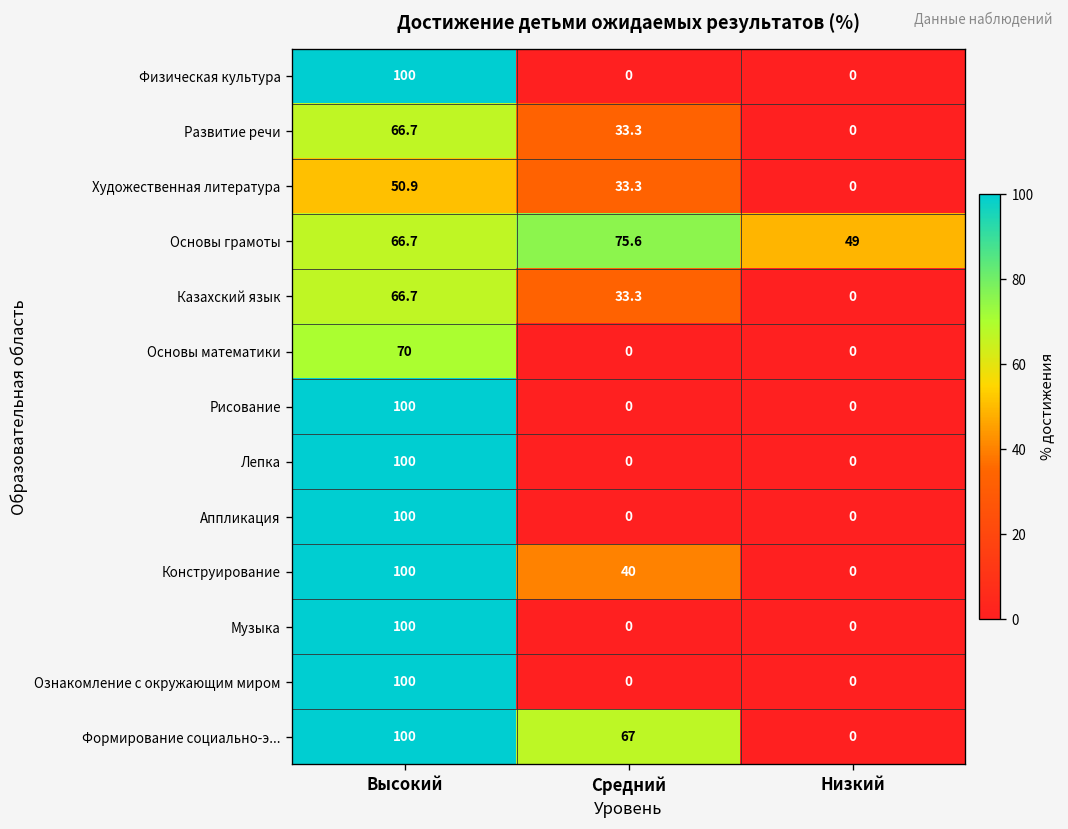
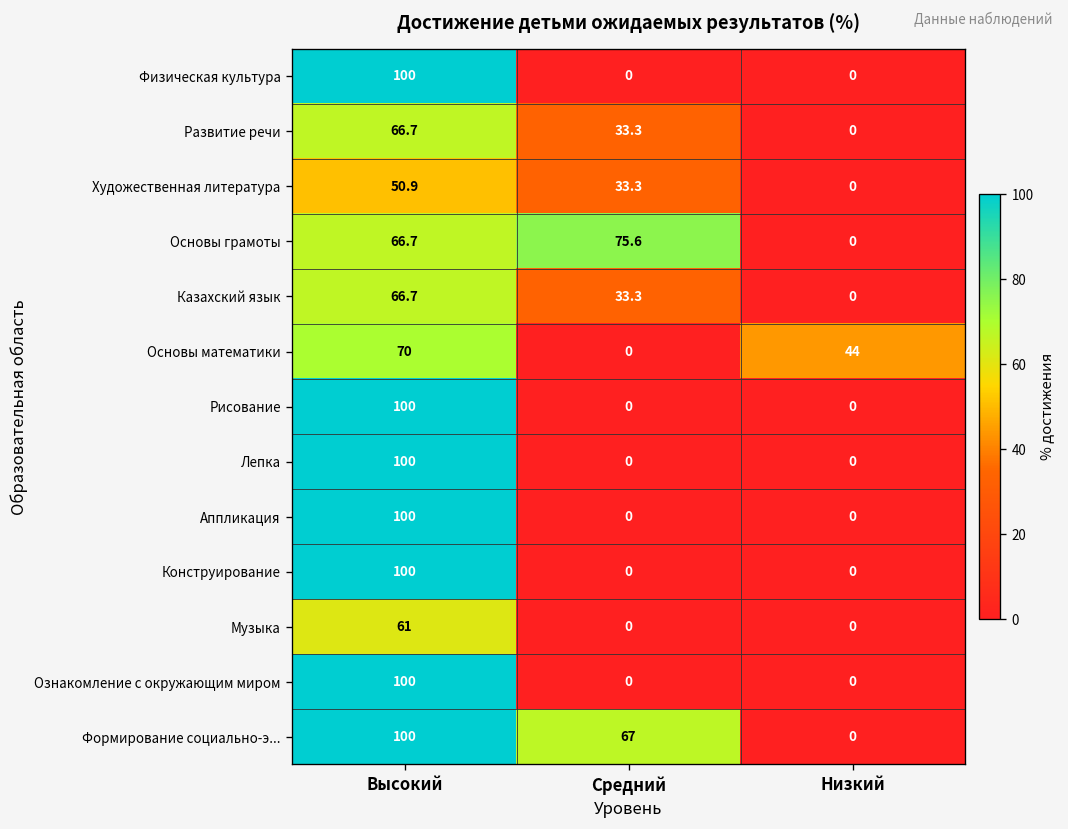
Основы грамоты, Низкий: 49 -> 0
Основы математики, Низкий: 0 -> 44
Конструирование, Средний: 40 -> 0
Музыка, Высокий: 100 -> 61
